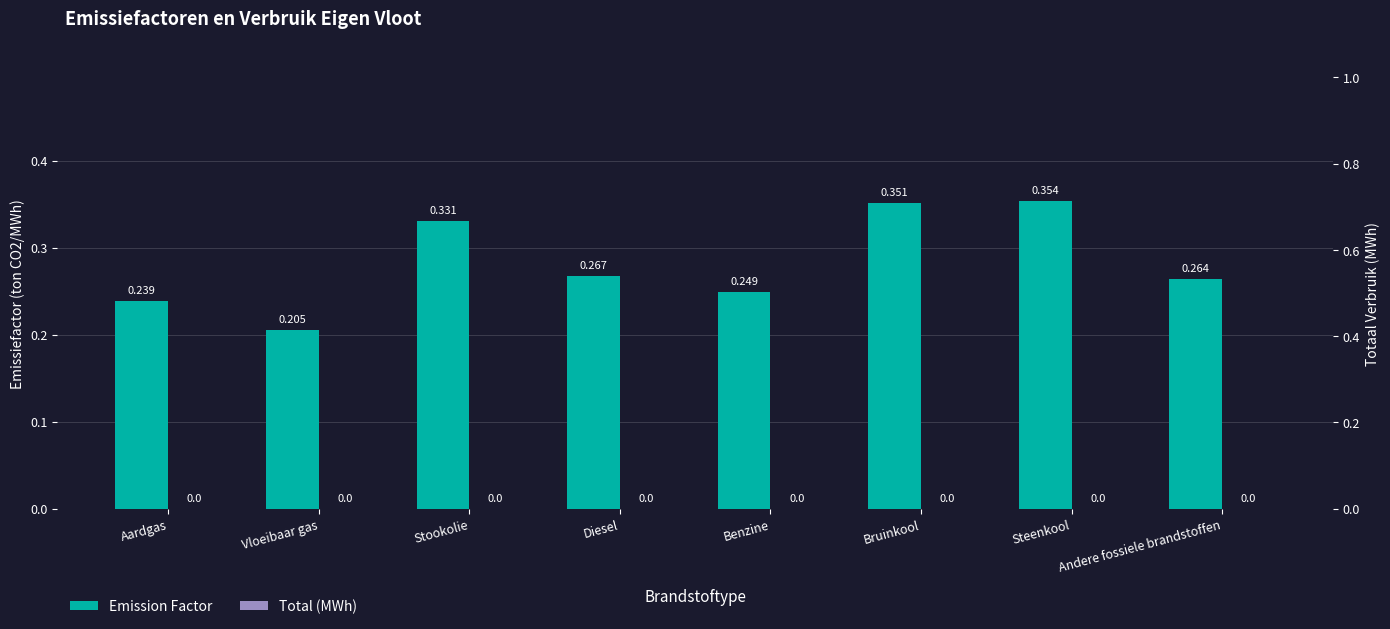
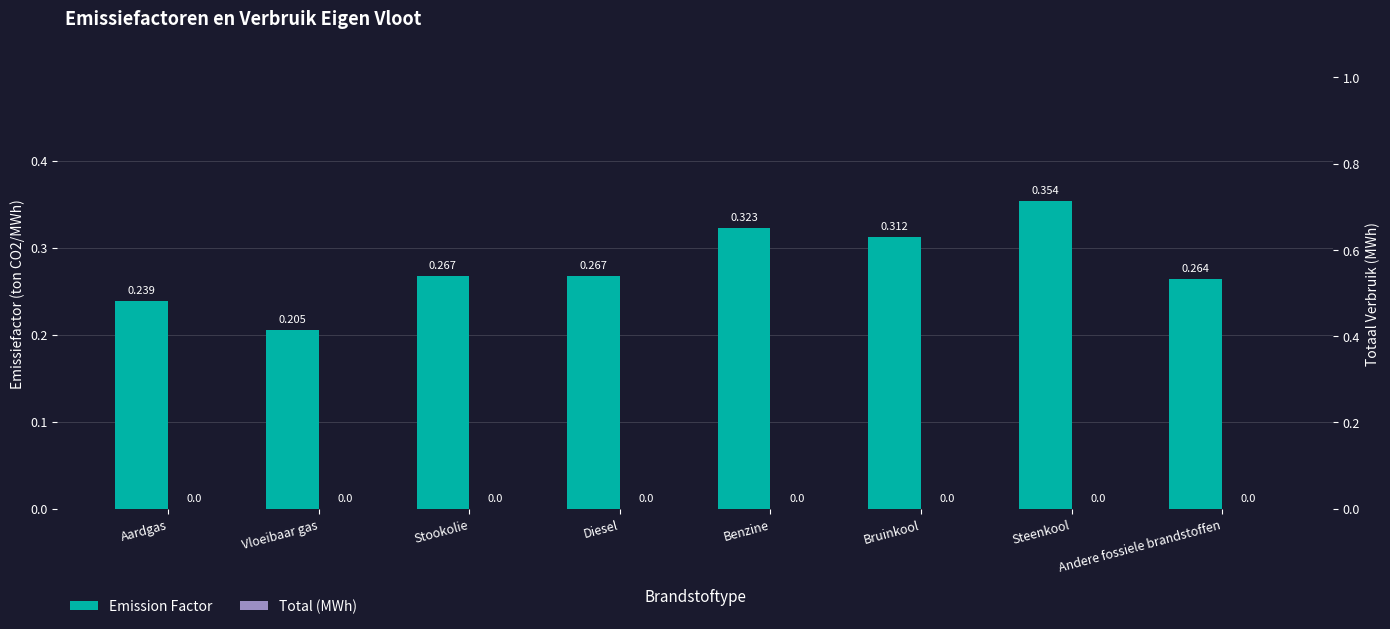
Emission Factor, Stookolie: 0.331 -> 0.267
Emission Factor, Benzine: 0.249 -> 0.323
Emission Factor, Bruinkool: 0.351 -> 0.312
